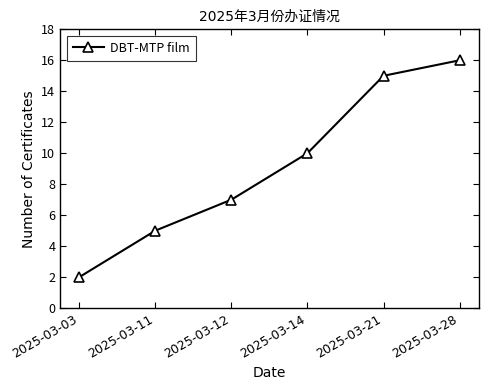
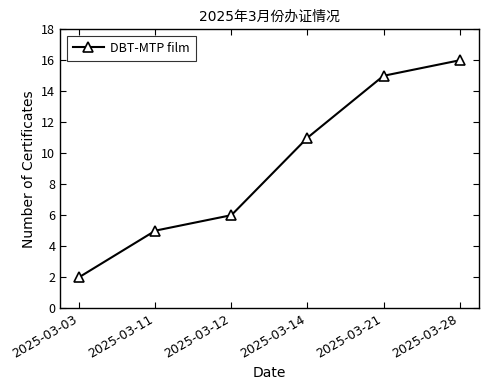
2025-03-12: 7 -> 6
2025-03-14: 10 -> 11
